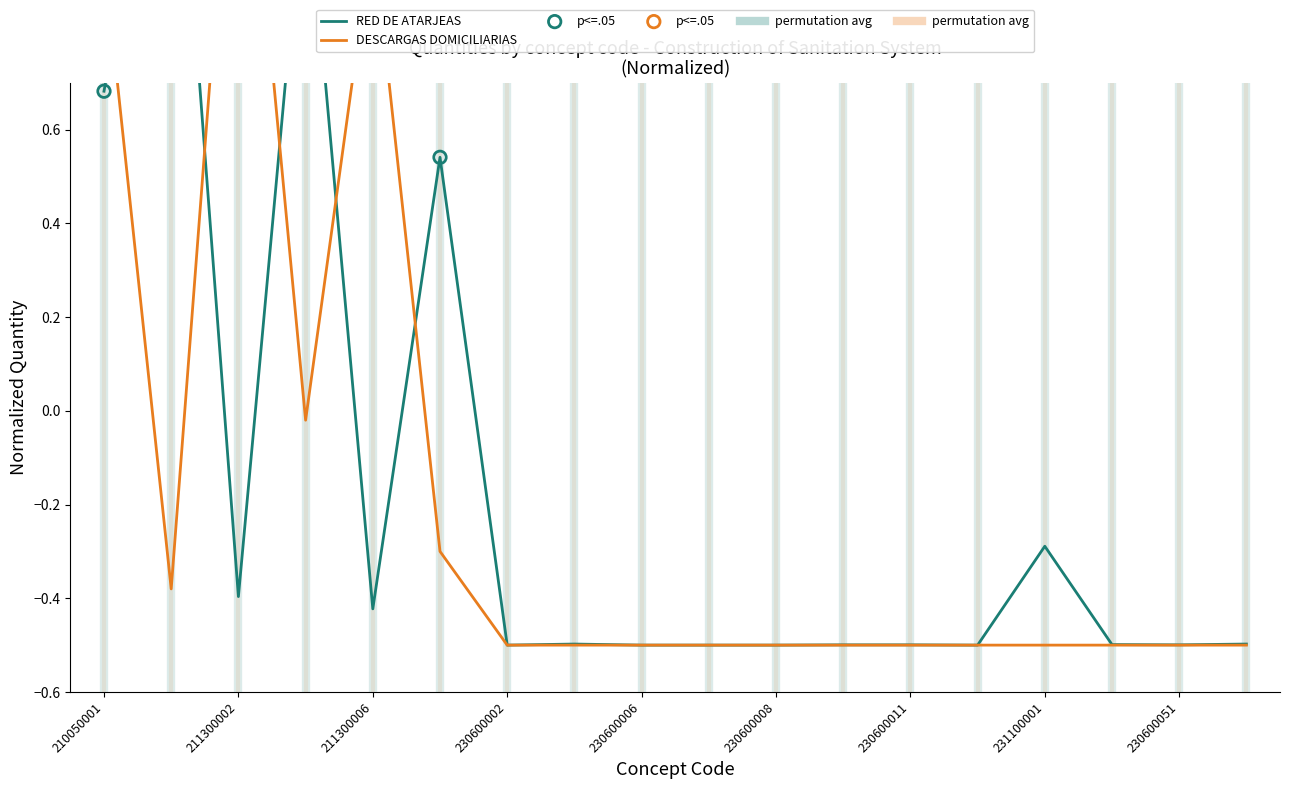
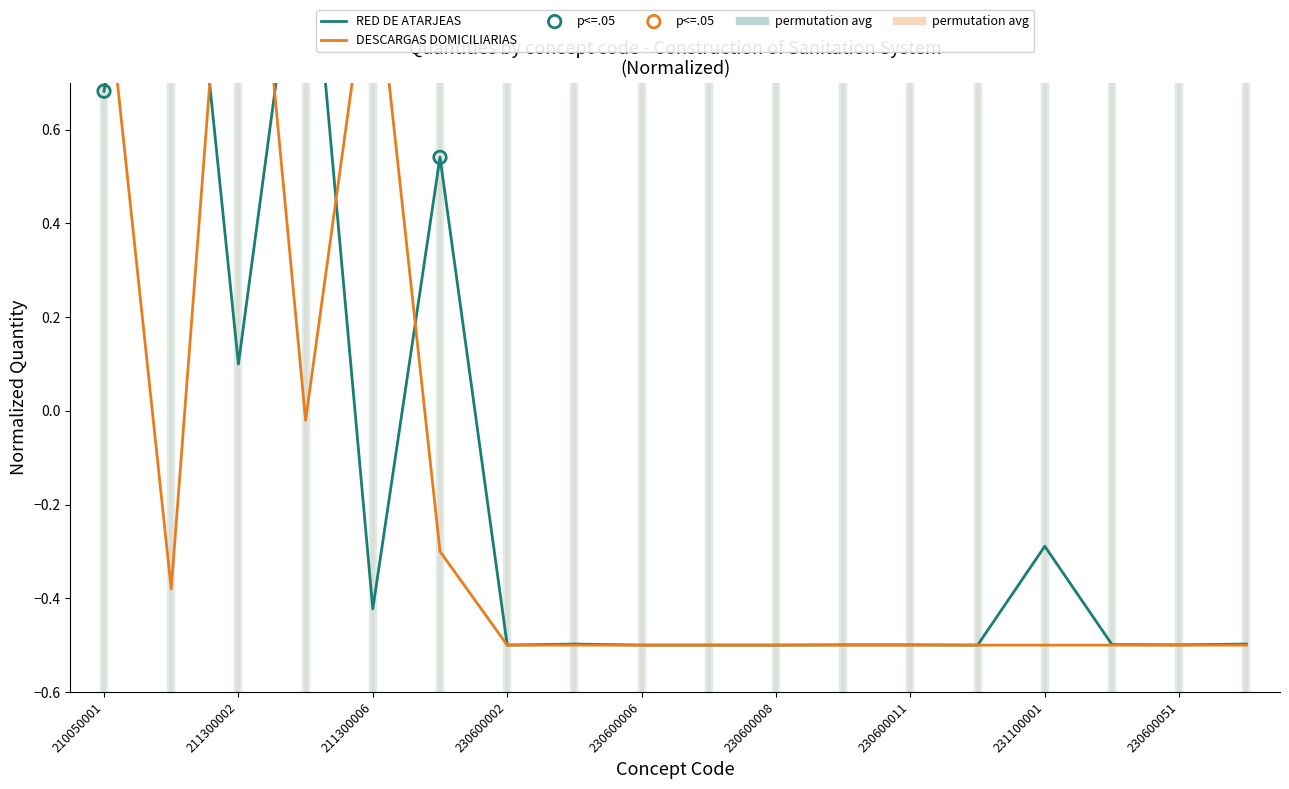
RED DE ATARJEAS, 211300002: -0.40 -> 0.10
